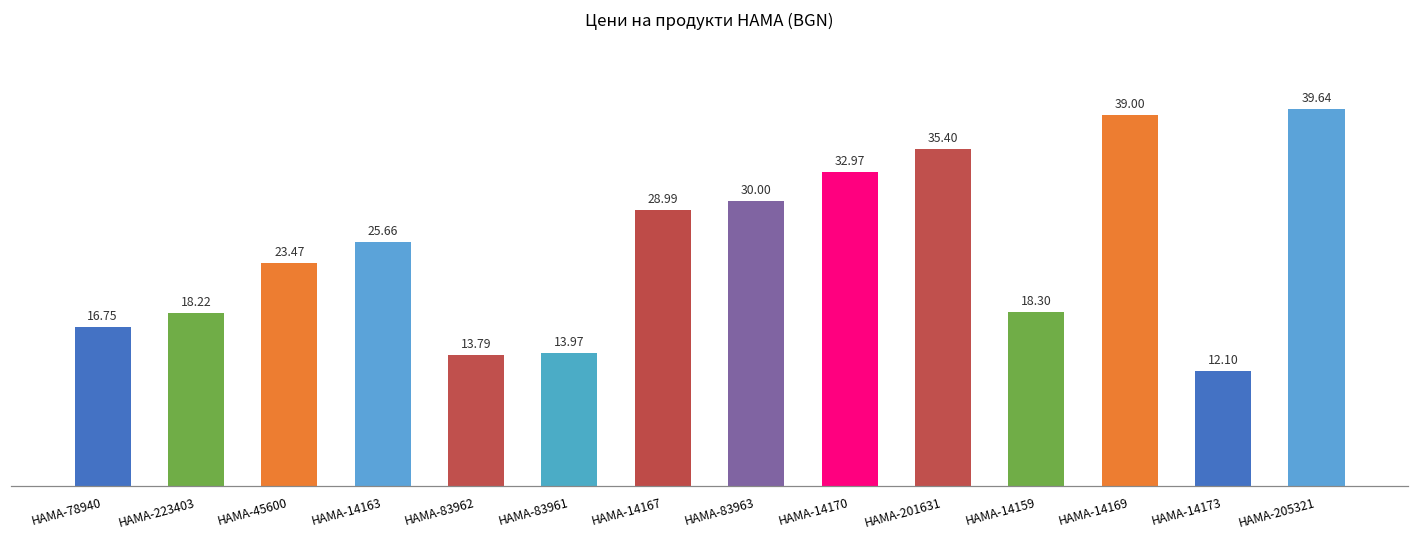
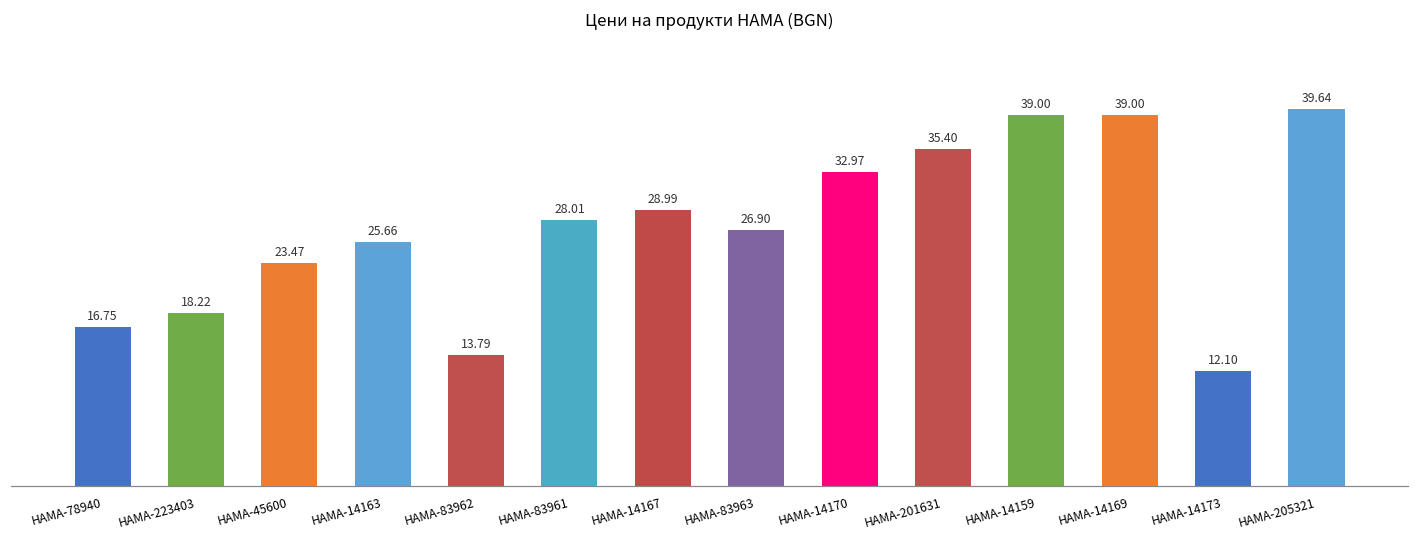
HAMA-83961: 13.97 -> 28.01
HAMA-83963: 30.00 -> 26.90
HAMA-14159: 18.30 -> 39.00
